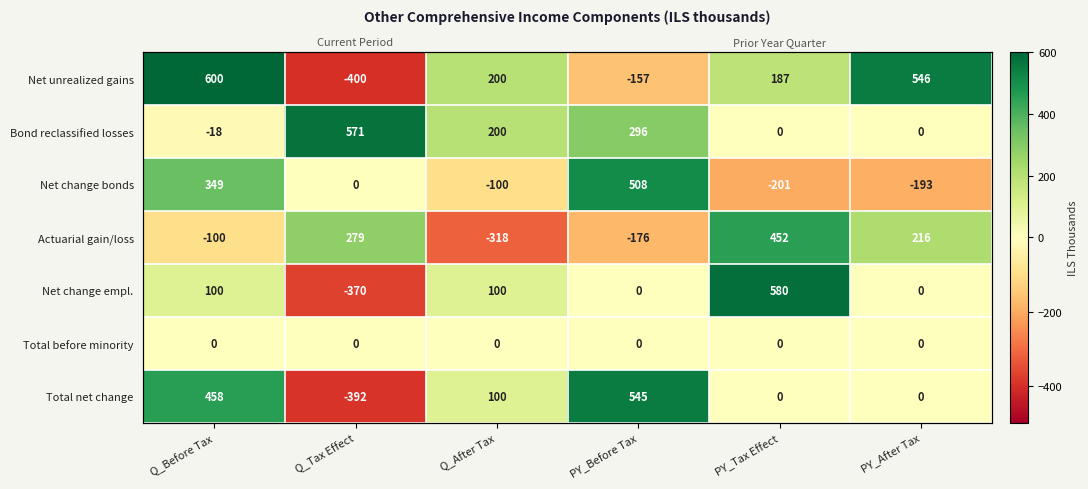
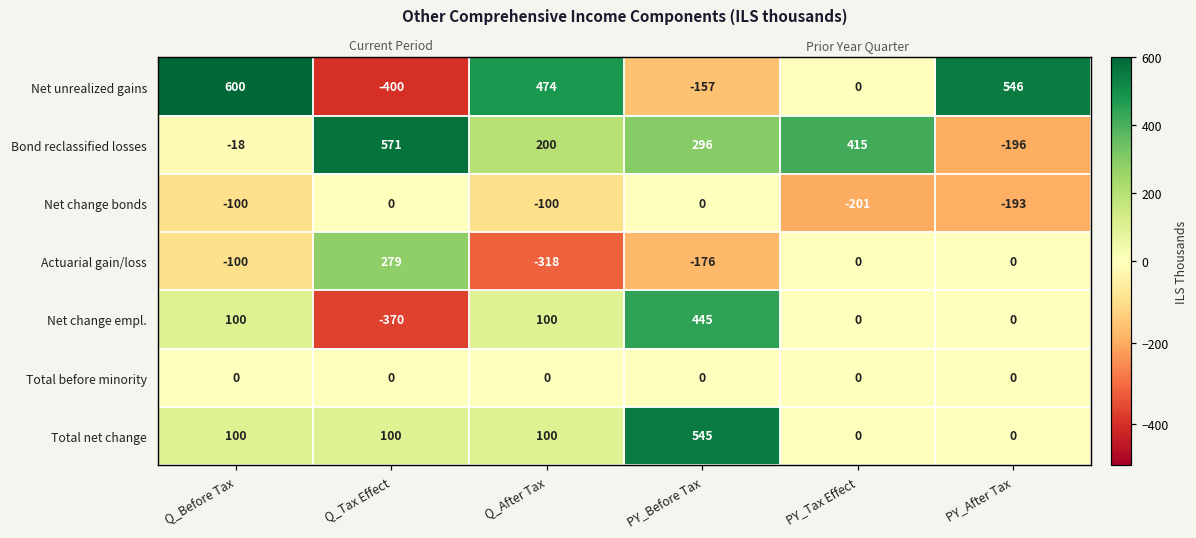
Net unrealized gains, Q_After Tax: 200 -> 474
Net unrealized gains, PY_Tax Effect: 187 -> 0
Bond reclassified losses, PY_Tax Effect: 0 -> 415
Bond reclassified losses, PY_After Tax: 0 -> -196
Net change bonds, Q_Before Tax: 349 -> -100
Net change bonds, PY_Before Tax: 508 -> 0
Actuarial gain/loss, PY_Tax Effect: 452 -> 0
Actuarial gain/loss, PY_After Tax: 216 -> 0
Net change empl., PY_Before Tax: 0 -> 445
Net change empl., PY_Tax Effect: 580 -> 0
Total net change, Q_Before Tax: 458 -> 100
Total net change, Q_Tax Effect: -392 -> 100
